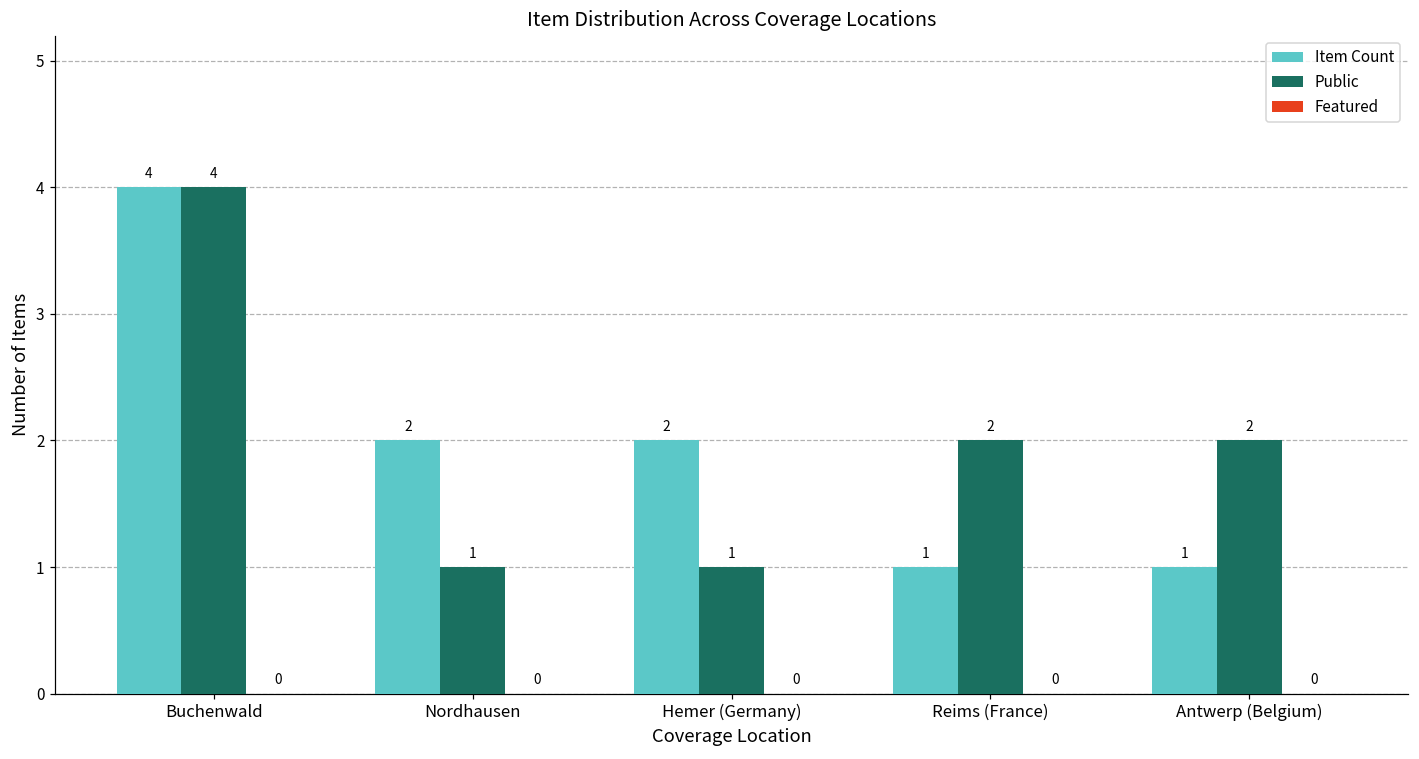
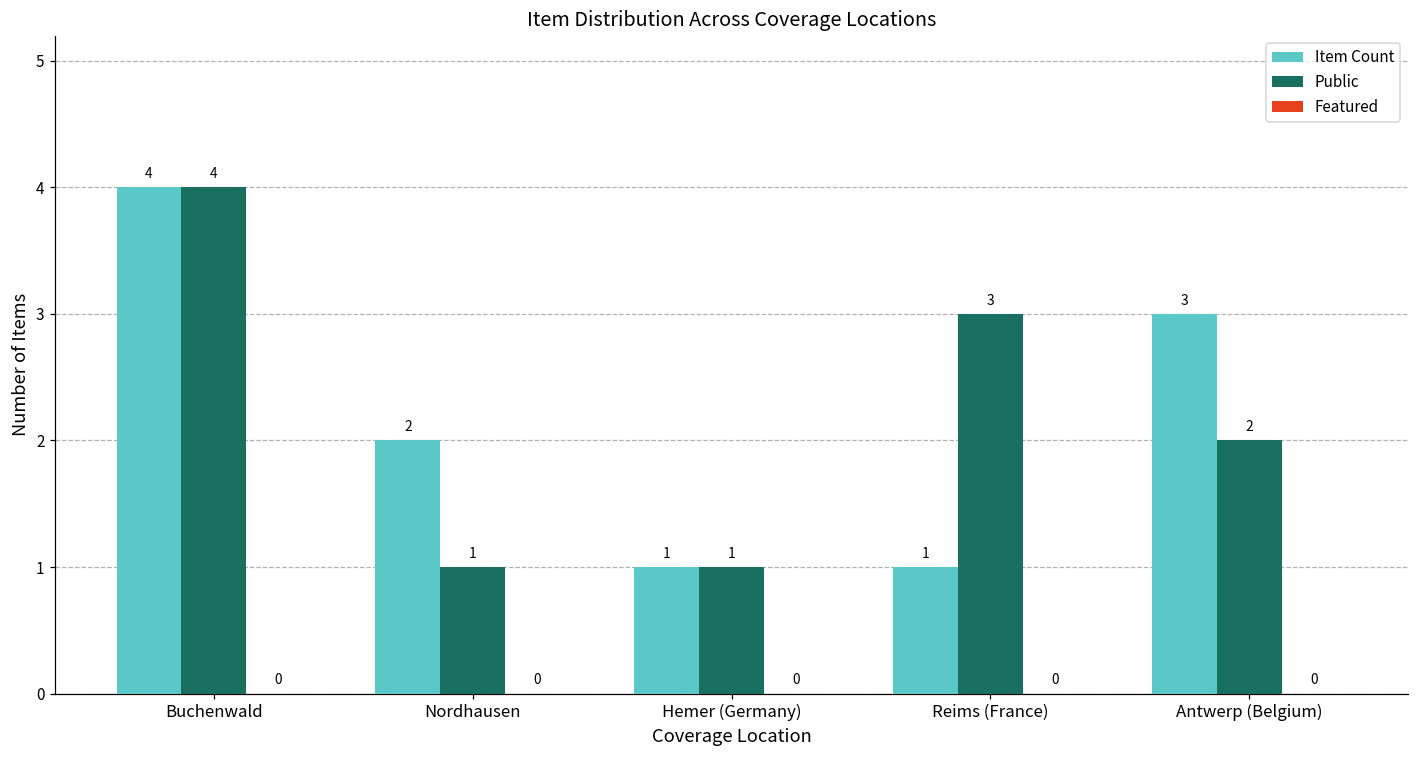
Item Count, Hemer (Germany): 2 -> 1
Public, Reims (France): 2 -> 3
Item Count, Antwerp (Belgium): 1 -> 3
